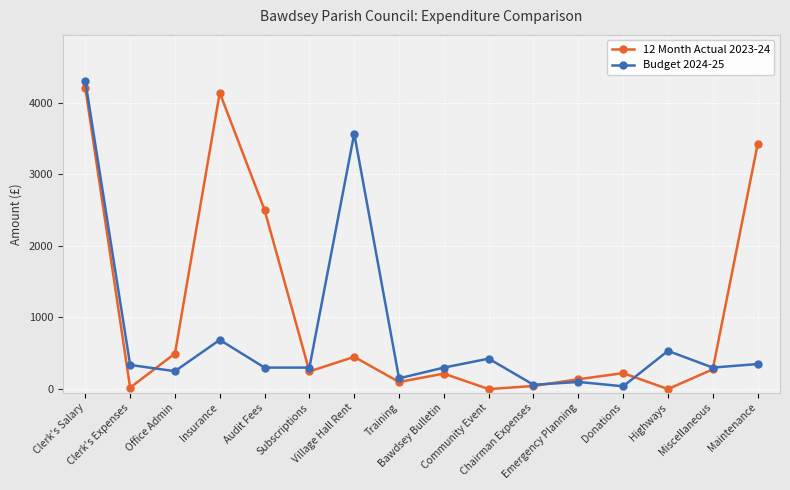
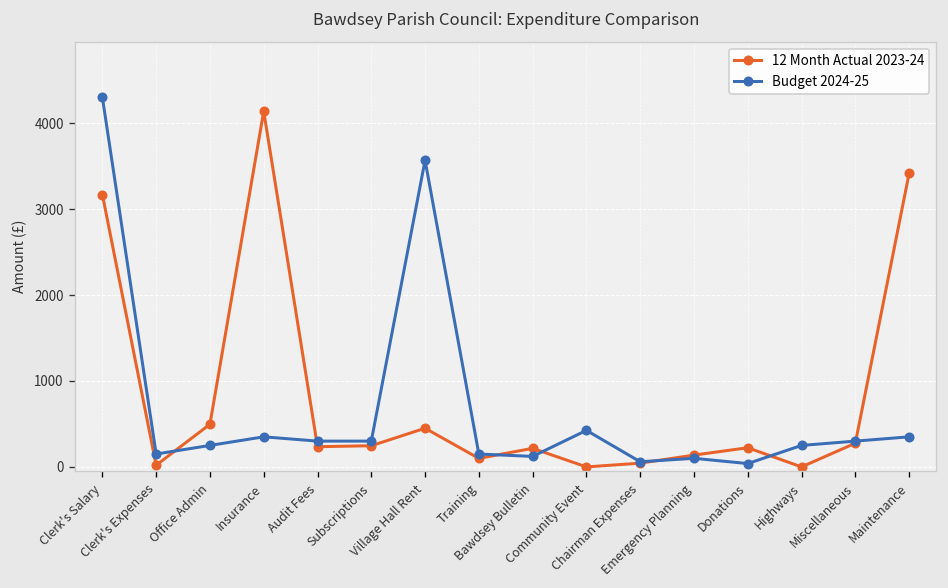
12 Month Actual 2023-24, Clerk's Salary: 4200 -> 3200
Budget 2024-25, Clerk's Expenses: 300 -> 200
Budget 2024-25, Insurance: 700 -> 400
12 Month Actual 2023-24, Audit Fees: 2500 -> 200
Budget 2024-25, Bawdsey Bulletin: 300 -> 100
Budget 2024-25, Highways: 500 -> 300
